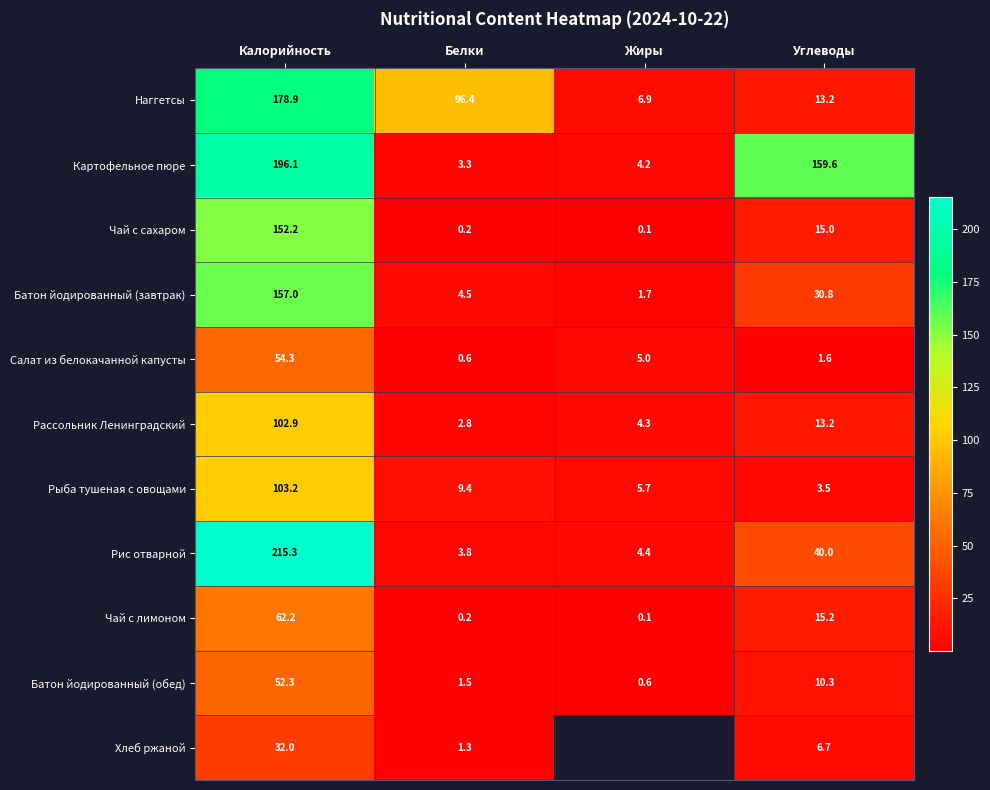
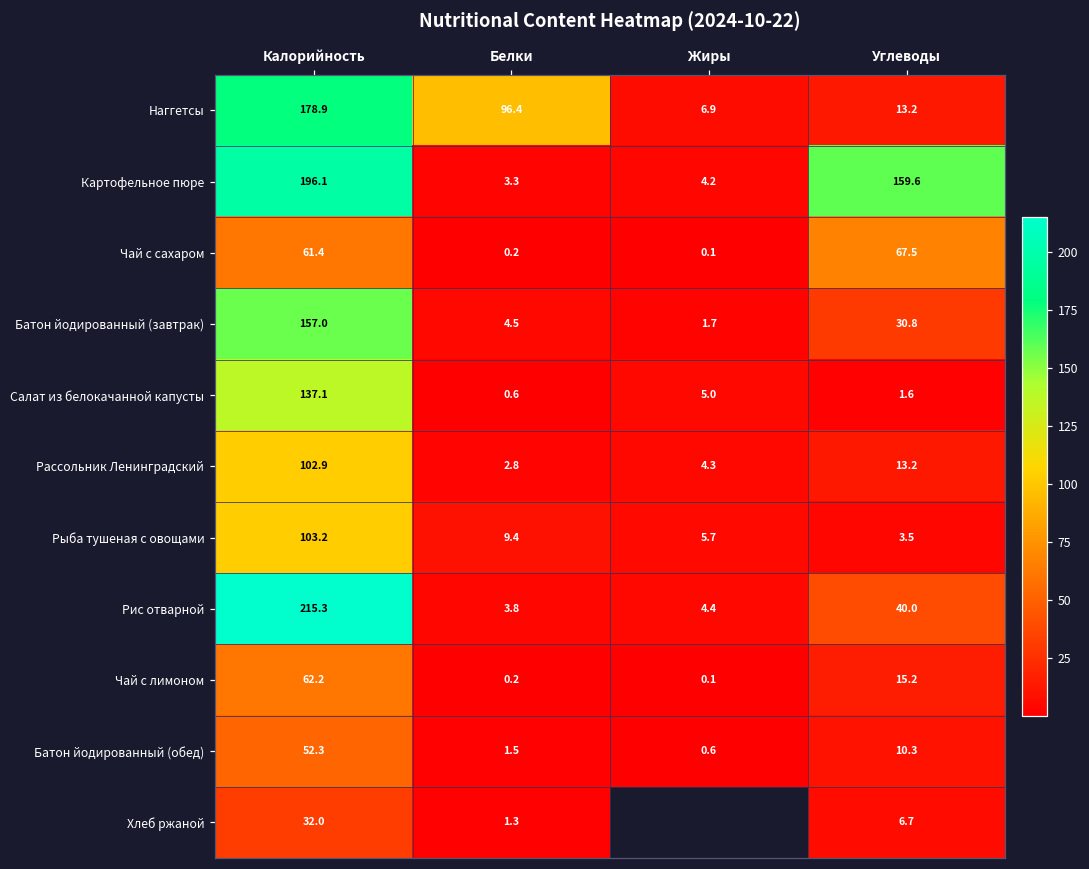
Чай с сахаром, Калорийность: 152.2 -> 61.4
Чай с сахаром, Углеводы: 15.0 -> 67.5
Салат из белокачанной капусты, Калорийность: 54.3 -> 137.1
